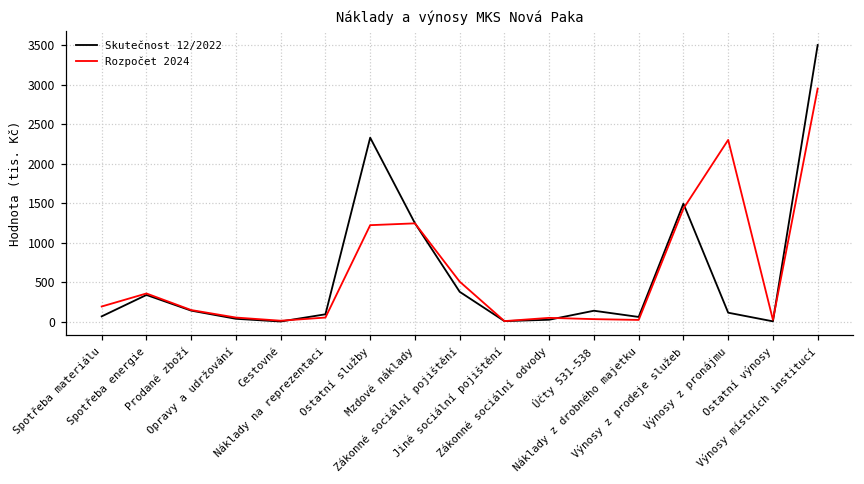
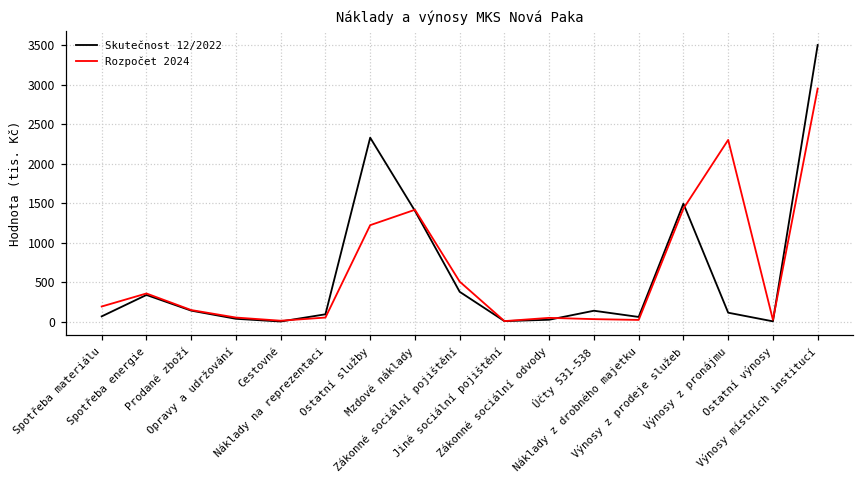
Skutečnost 12/2022, Mzdové náklady: 1200 -> 1400
Rozpočet 2024, Mzdové náklady: 1200 -> 1400
